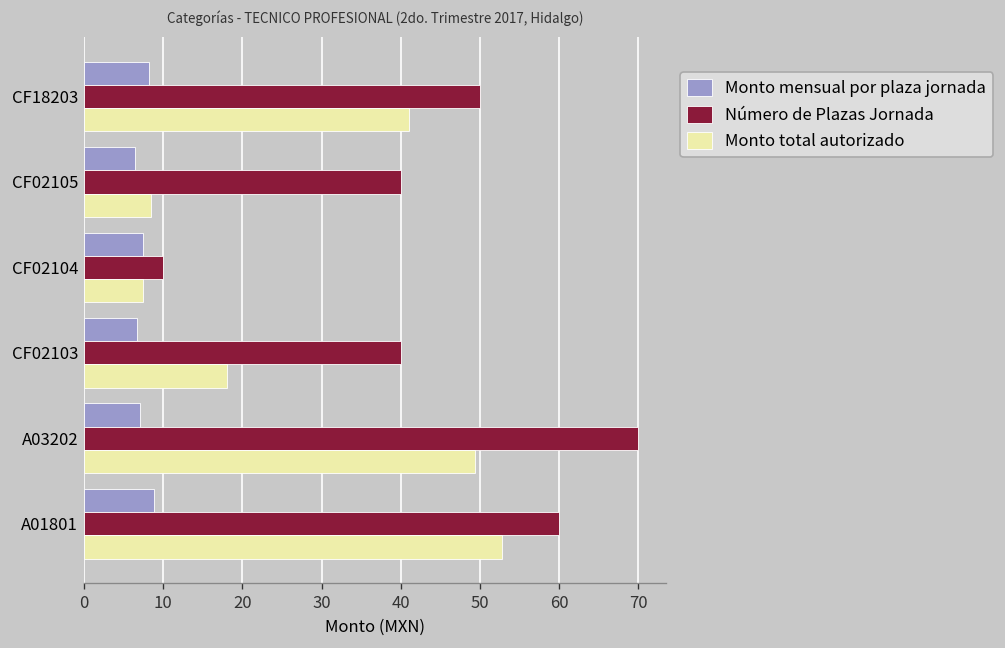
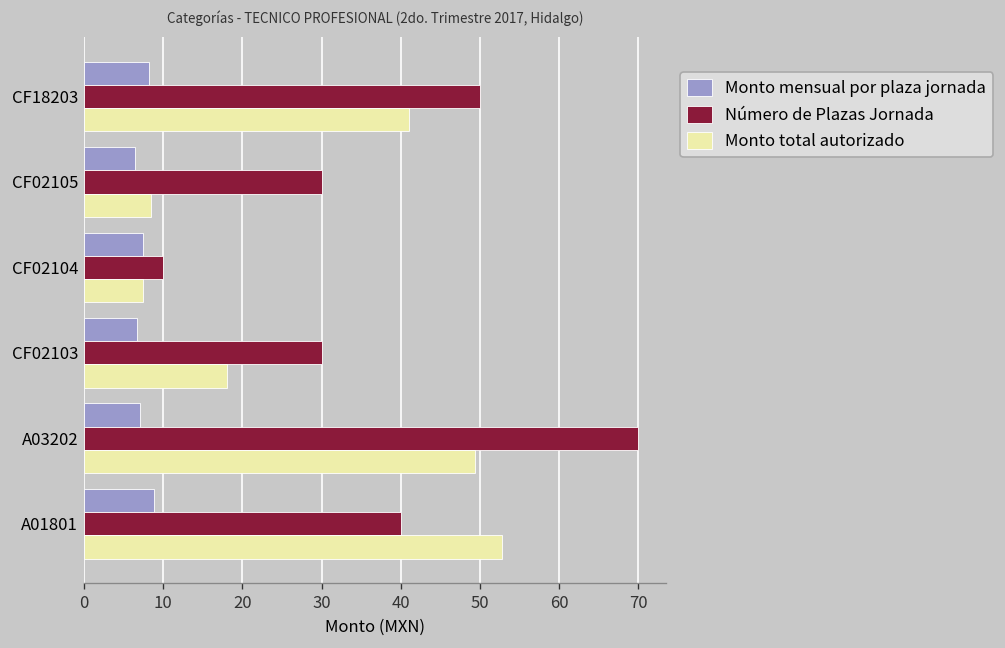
Número de Plazas Jornada, CF02105: 40 -> 30
Número de Plazas Jornada, CF02103: 40 -> 30
Número de Plazas Jornada, A01801: 60 -> 40
